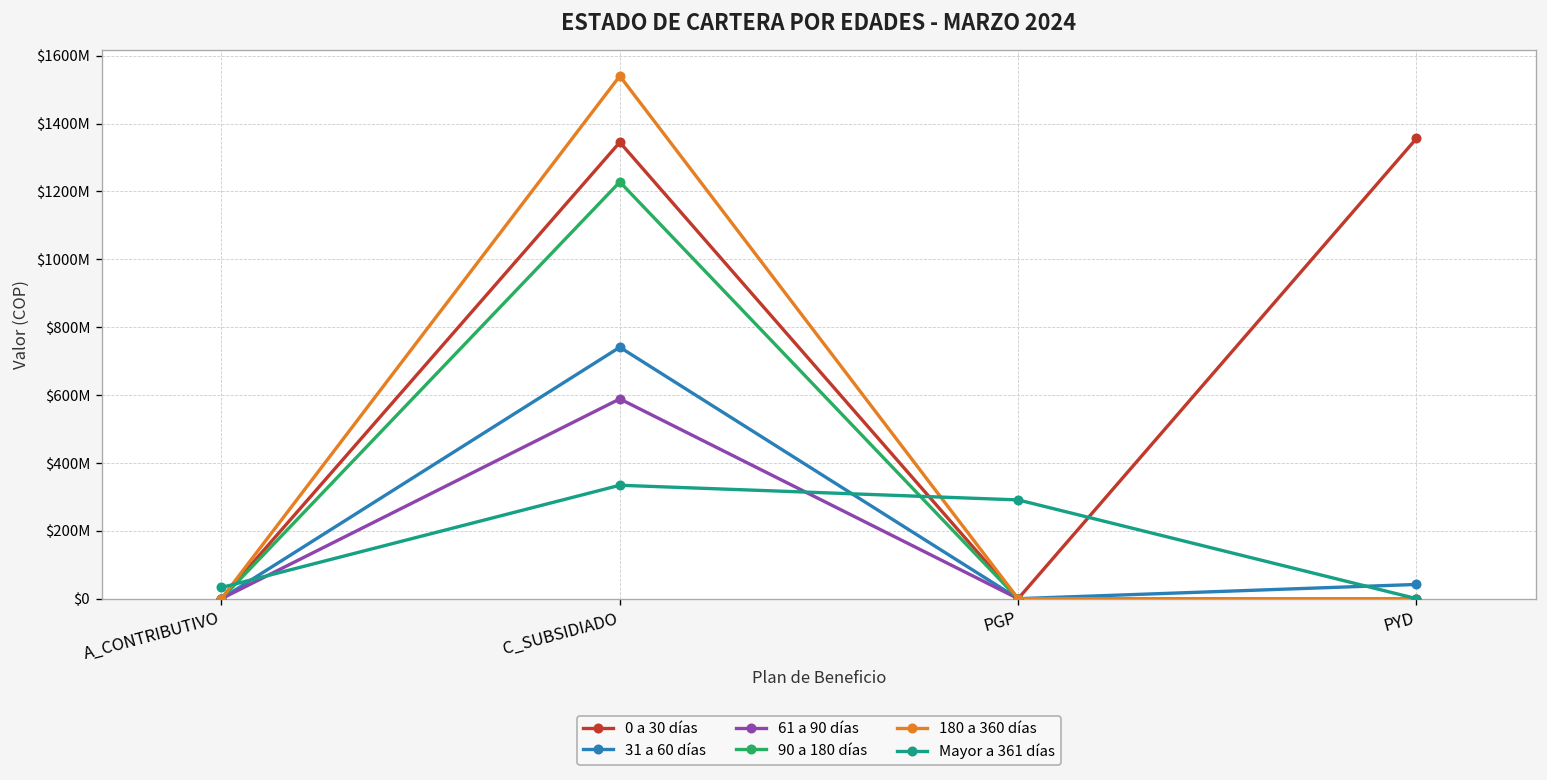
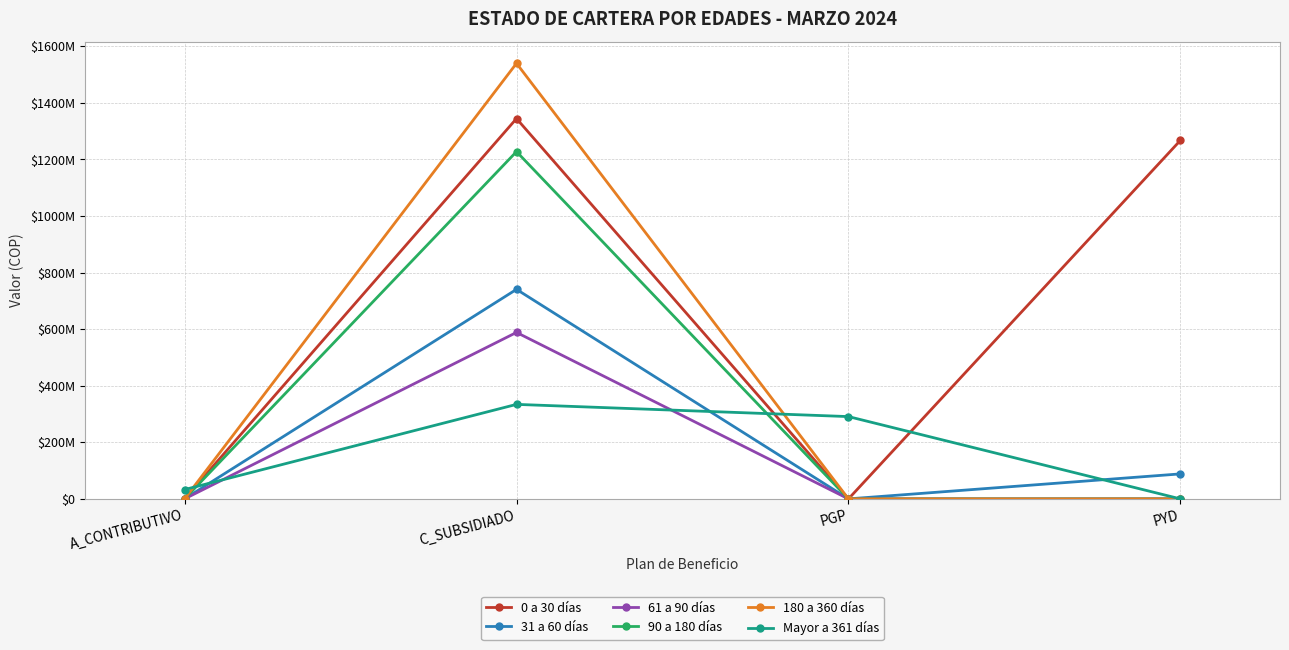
0 a 30 días, PYD: $1360000000 -> $1270000000
31 a 60 días, PYD: $40000000 -> $90000000
